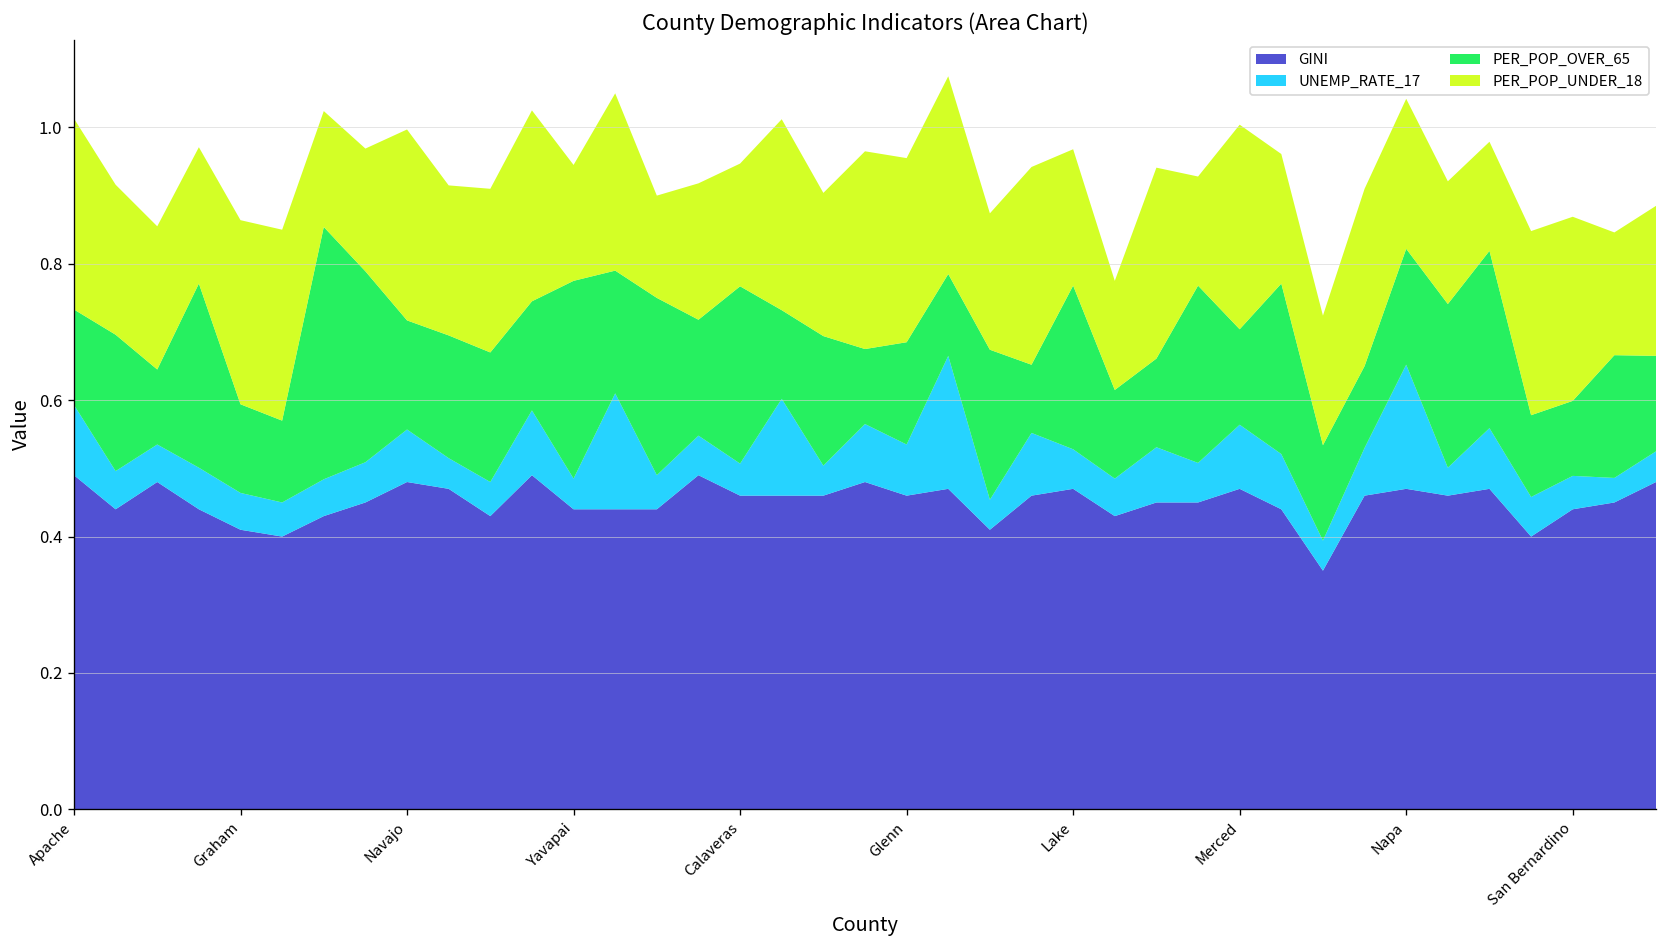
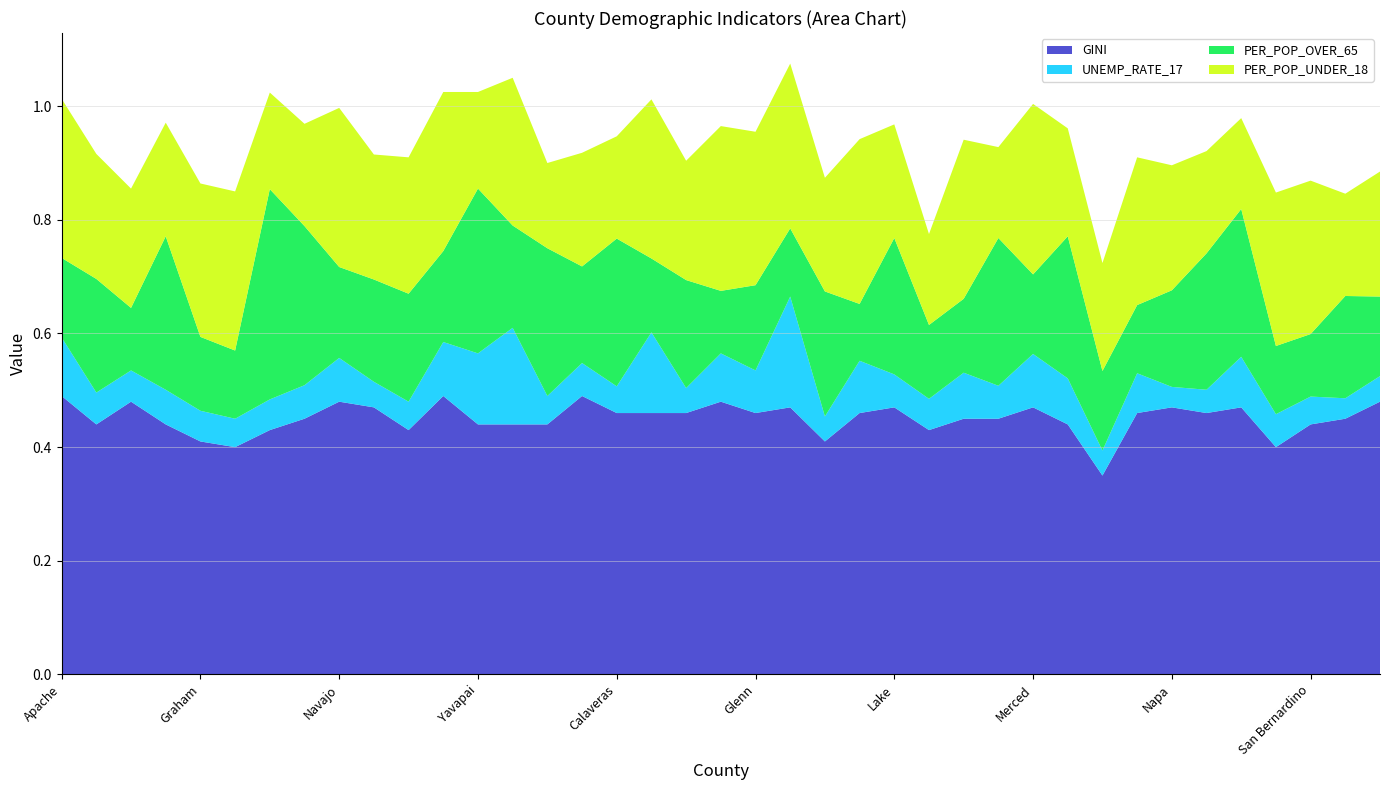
UNEMP_RATE_17, Yavapai: 0.04 -> 0.12
UNEMP_RATE_17, Napa: 0.18 -> 0.04
